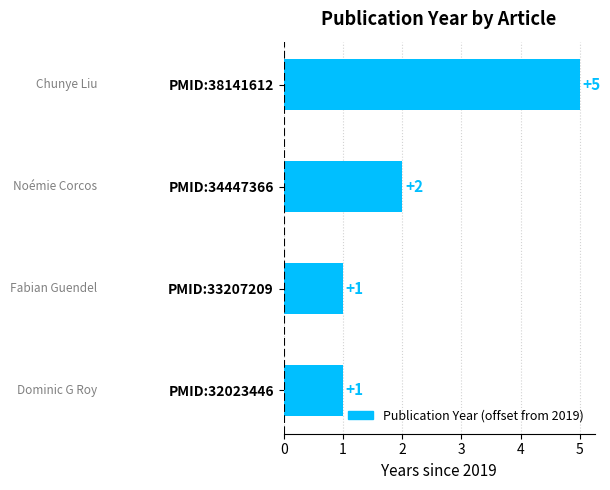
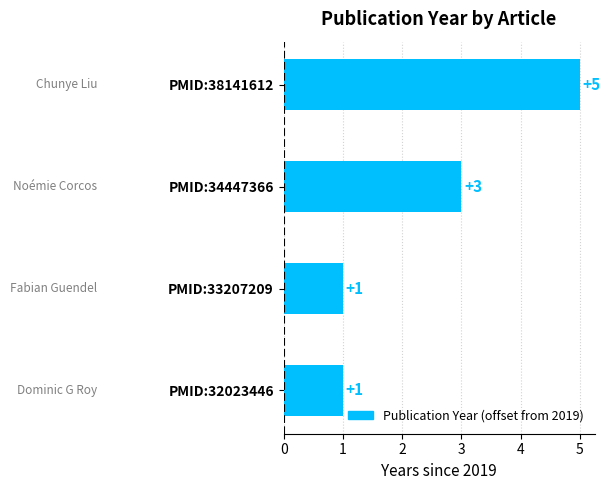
PMID:34447366: +2 -> +3
